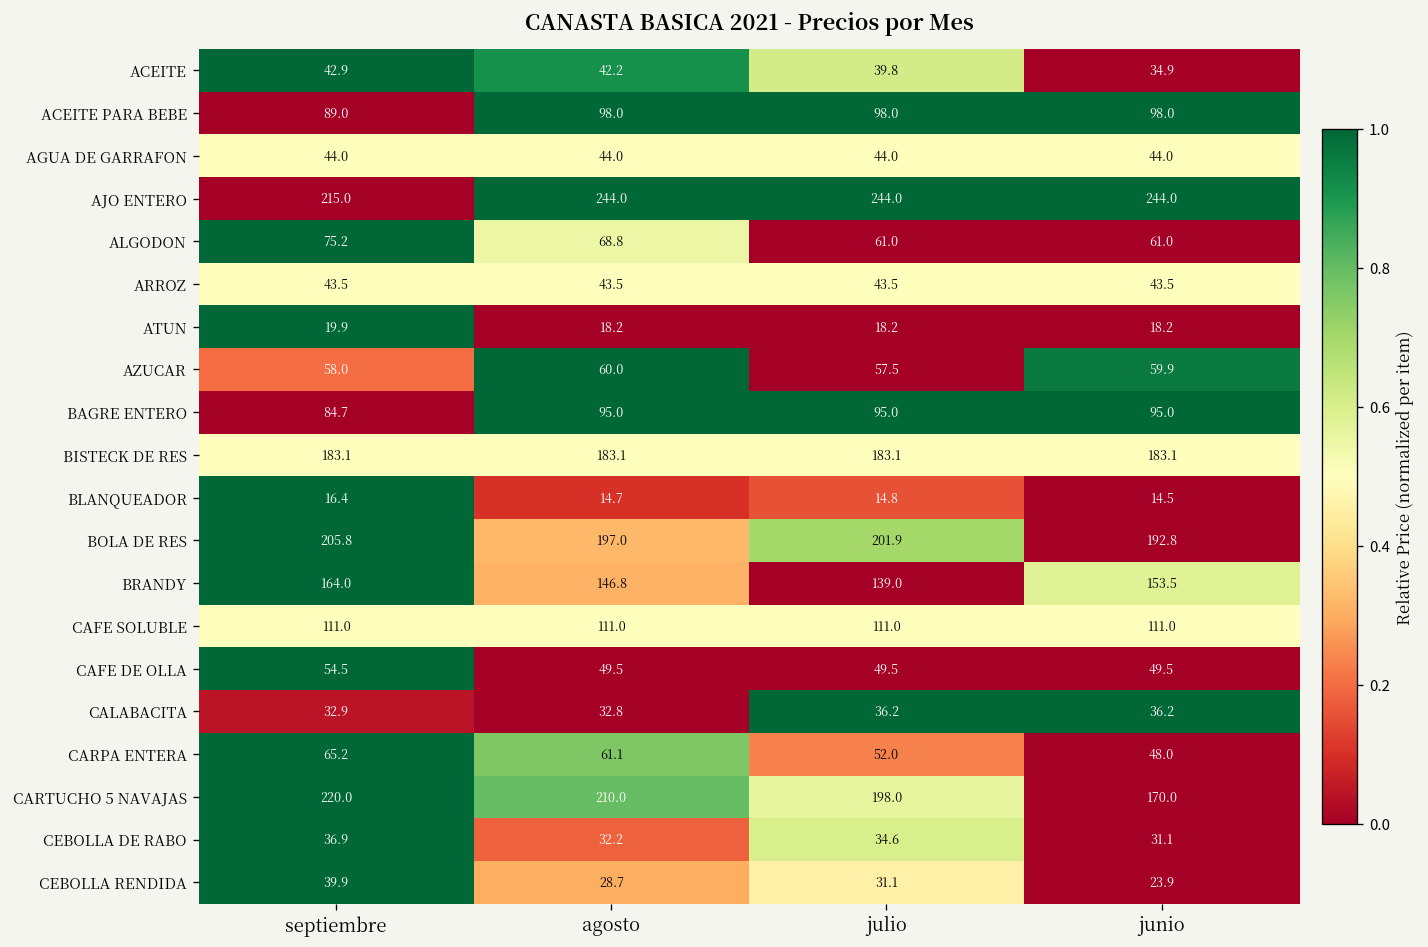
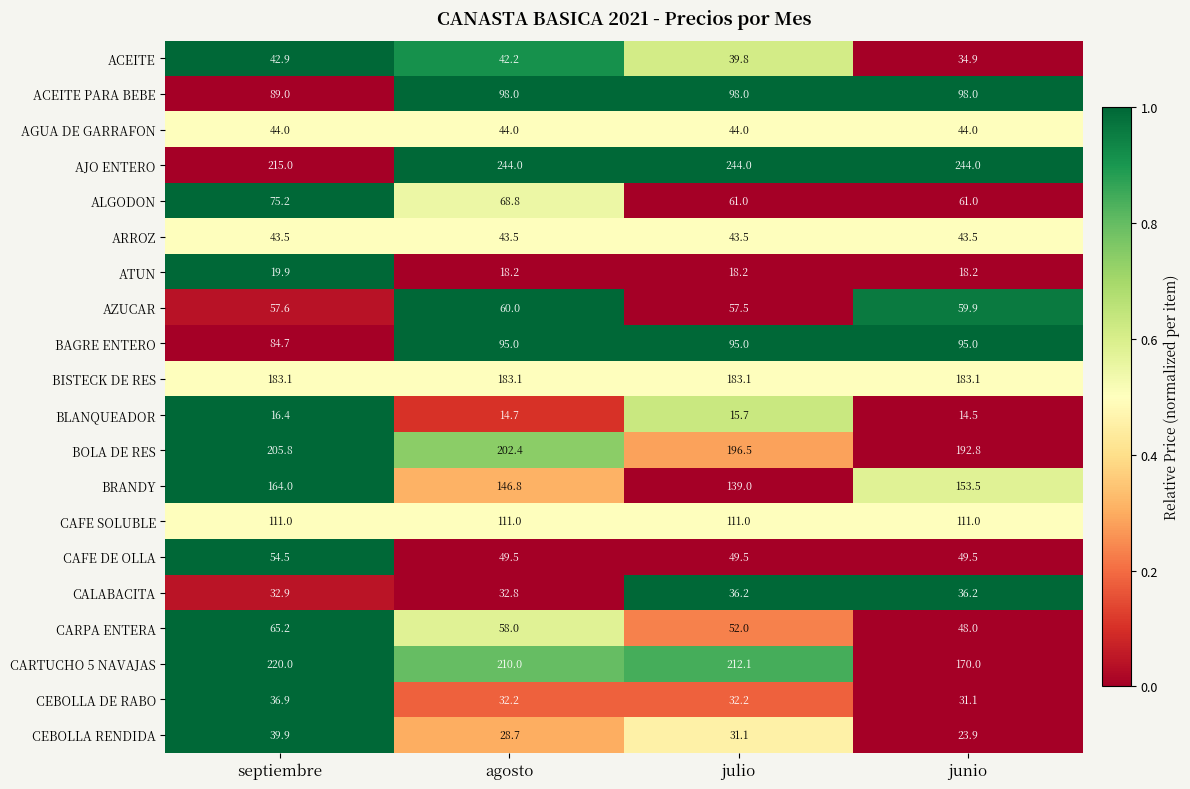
AZUCAR, septiembre: 58.0 -> 57.6
BLANQUEADOR, julio: 14.8 -> 15.7
BOLA DE RES, agosto: 197.0 -> 202.4
BOLA DE RES, julio: 201.9 -> 196.5
CARPA ENTERA, agosto: 61.1 -> 58.0
CARTUCHO 5 NAVAJAS, julio: 198.0 -> 212.1
CEBOLLA DE RABO, julio: 34.6 -> 32.2
